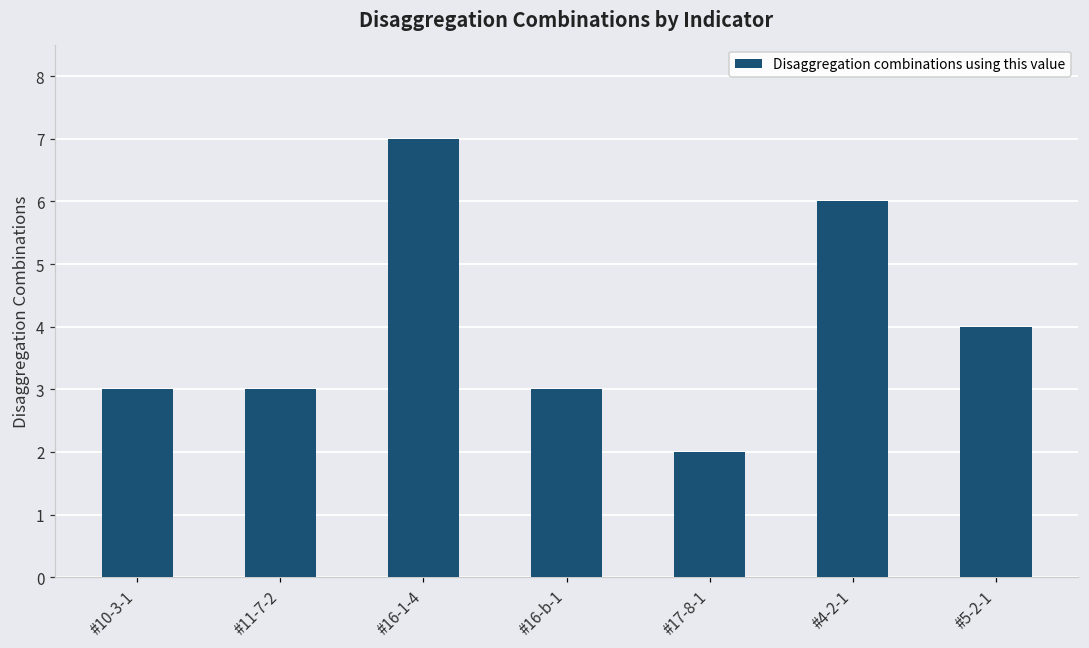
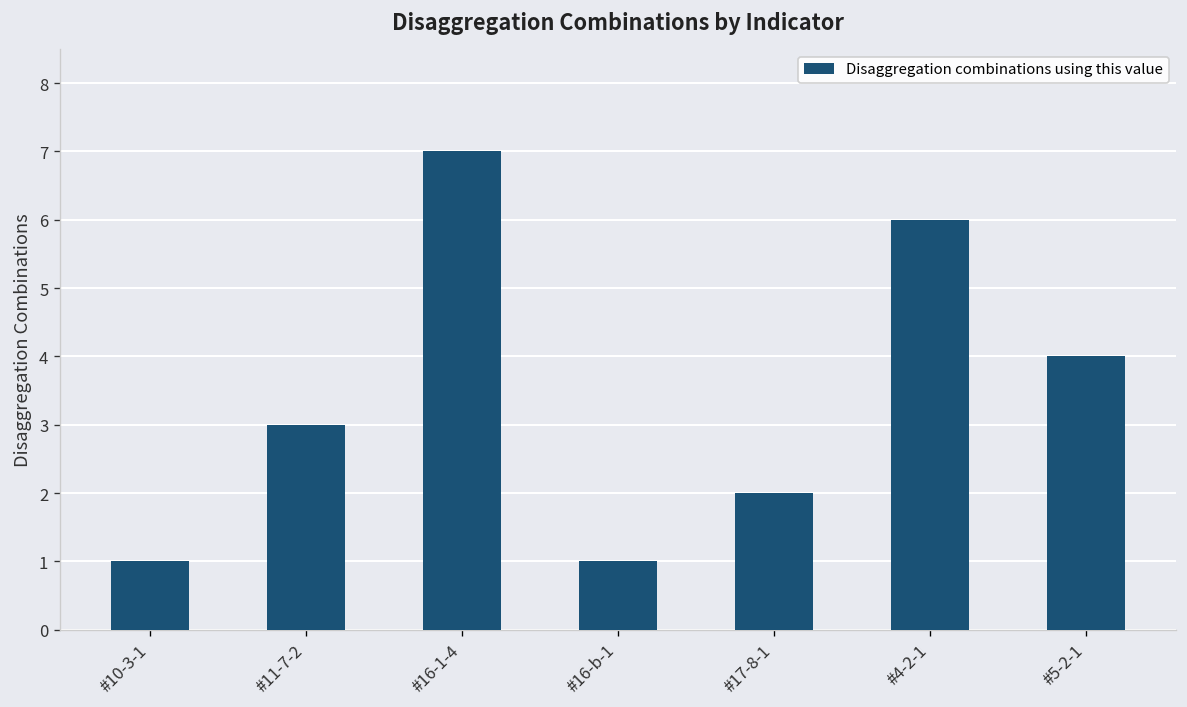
#10-3-1: 3 -> 1
#16-b-1: 3 -> 1
